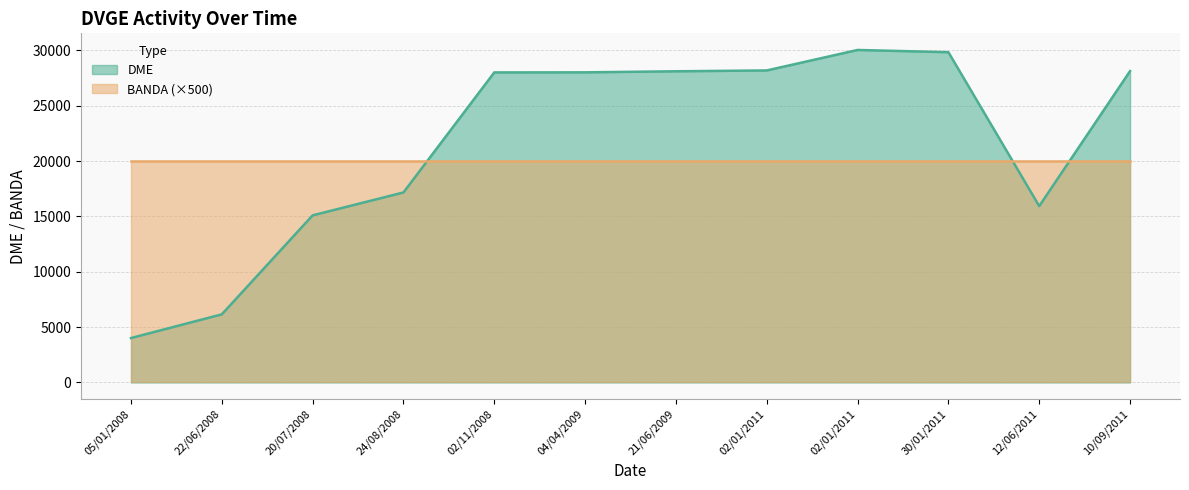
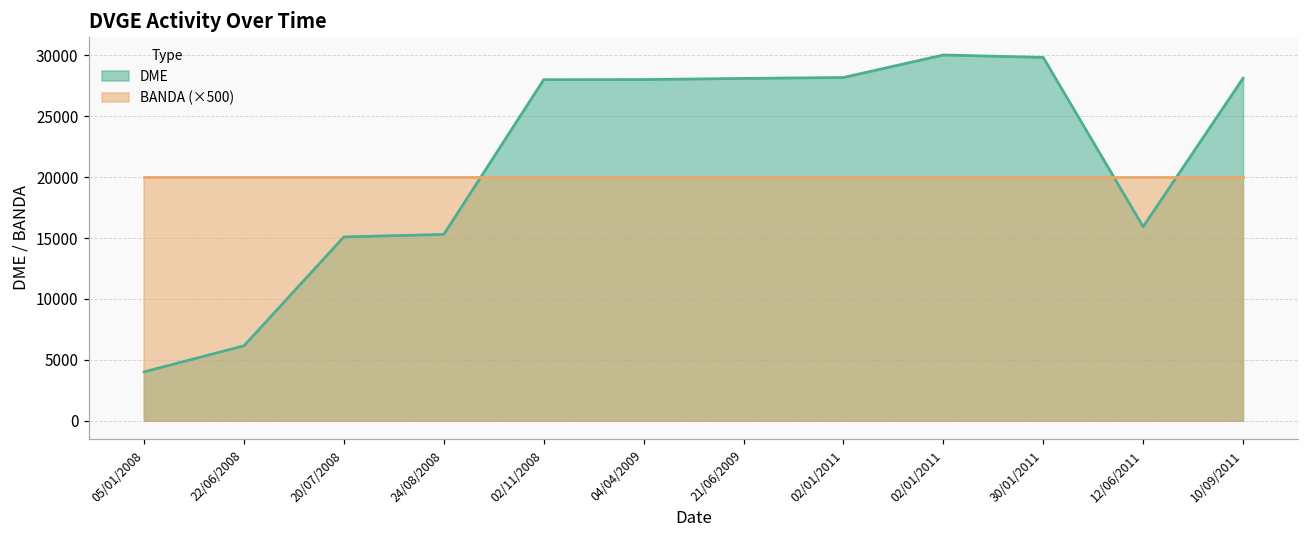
DME, 24/08/2008: 17200 -> 15300
